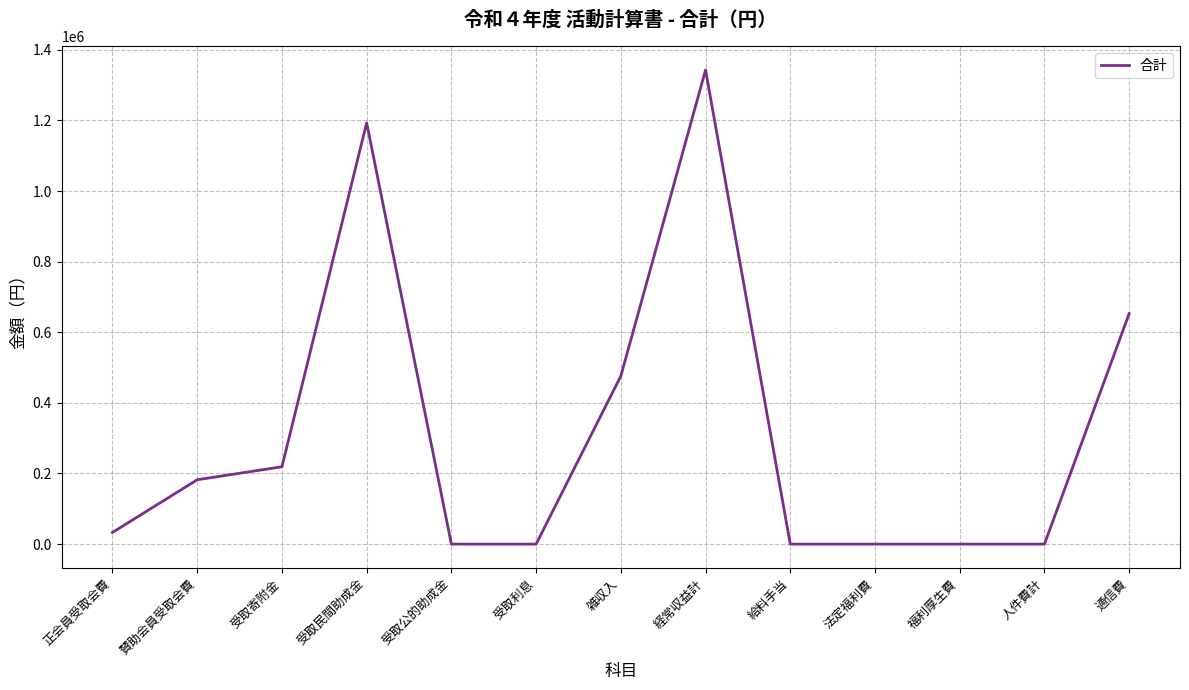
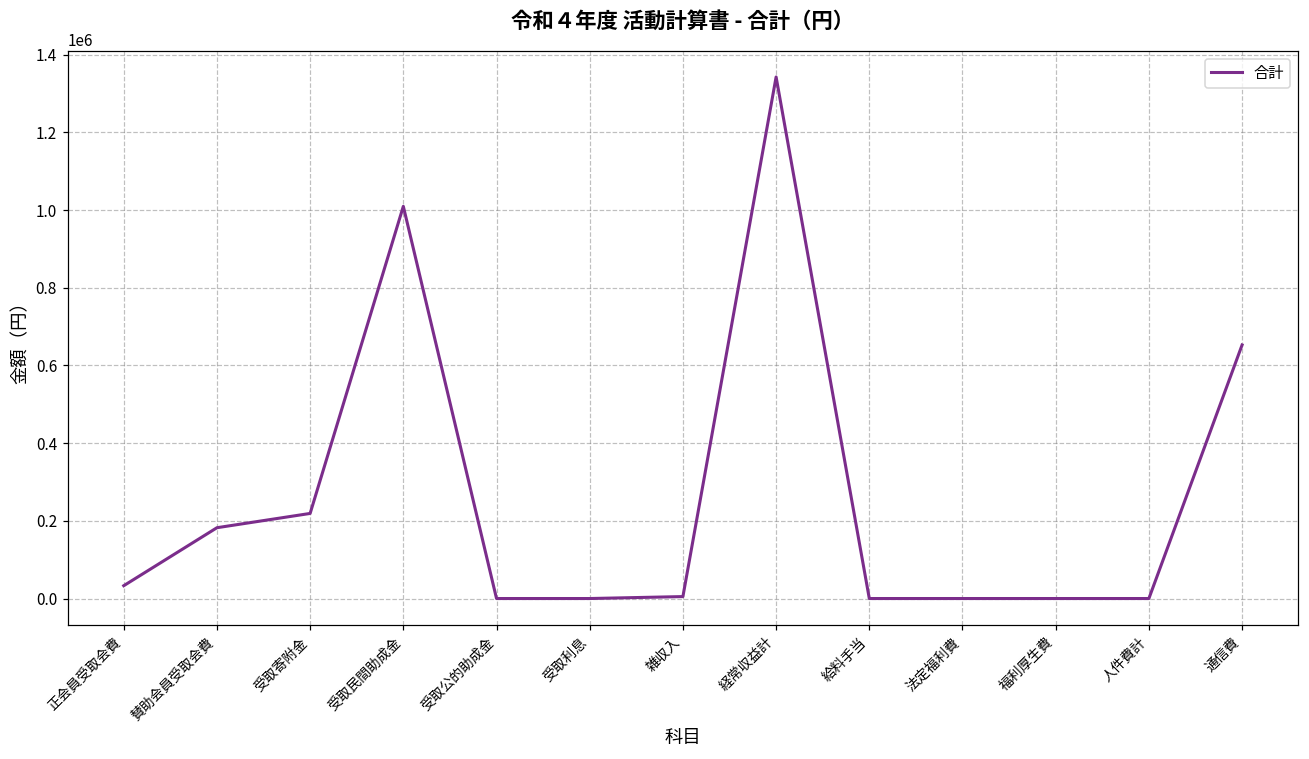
受取民間助成金: 1190000 -> 1010000
雑収入: 480000 -> 10000
